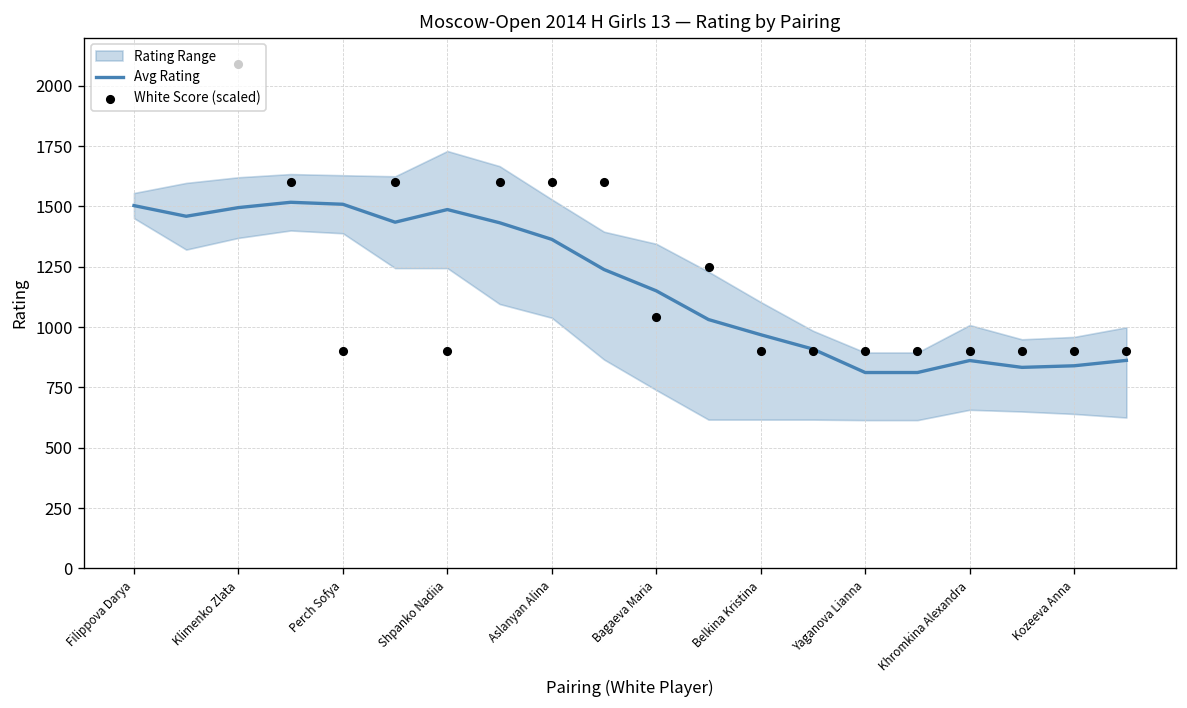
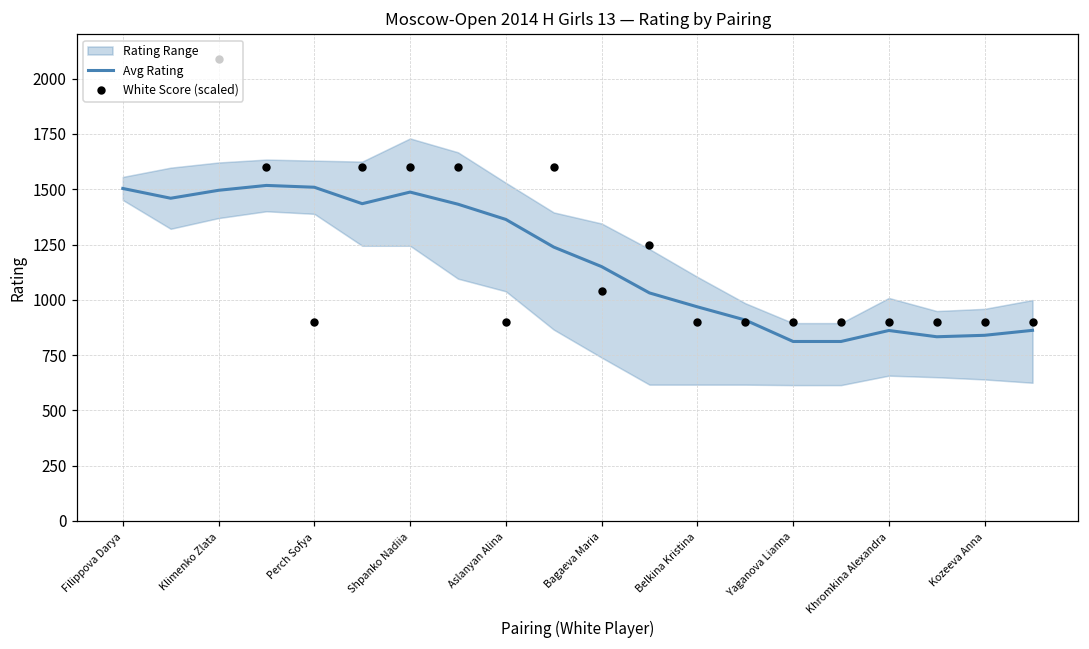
White Score (scaled), Shpanko Nadiia: 900 -> 1600
White Score (scaled), Aslanyan Alina: 1600 -> 900
